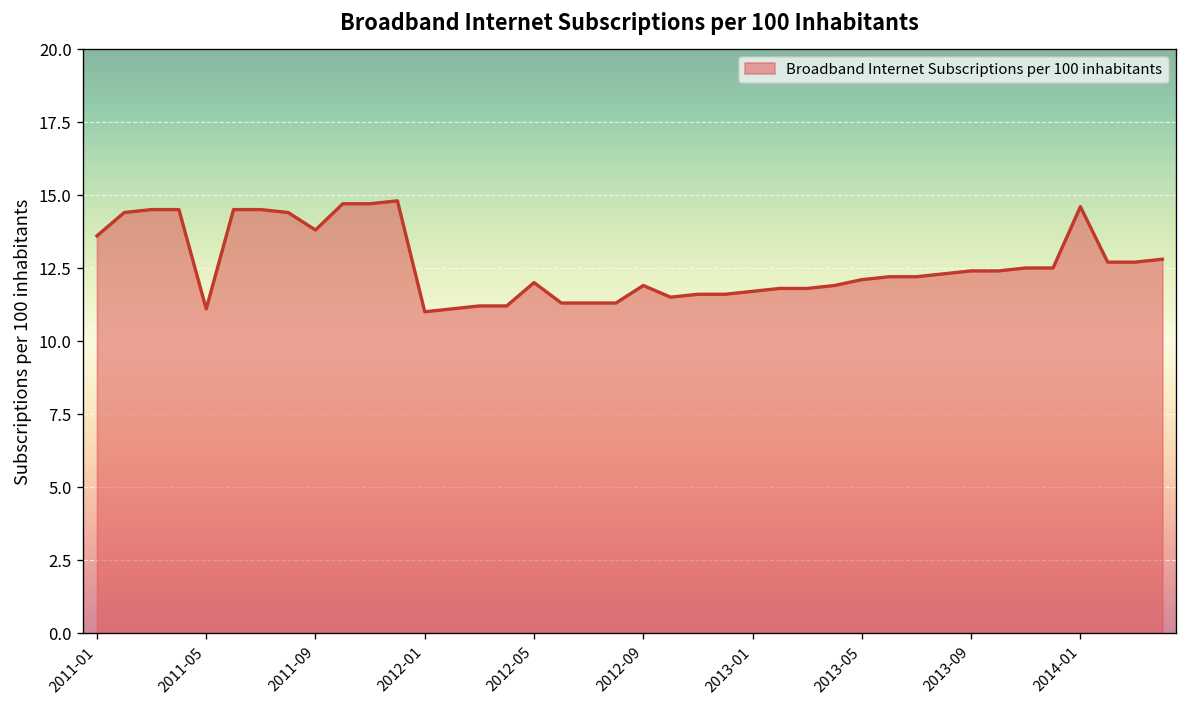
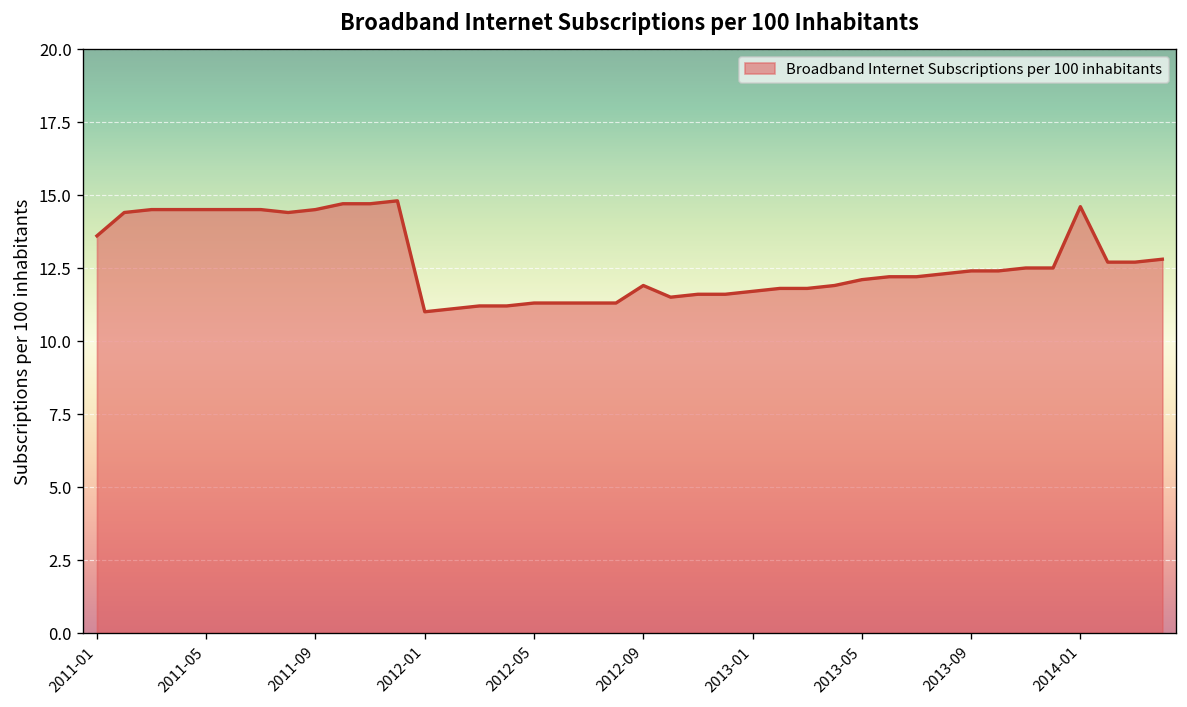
2011-05: 11.1 -> 14.5
2011-09: 13.8 -> 14.5
2012-05: 12.0 -> 11.3
